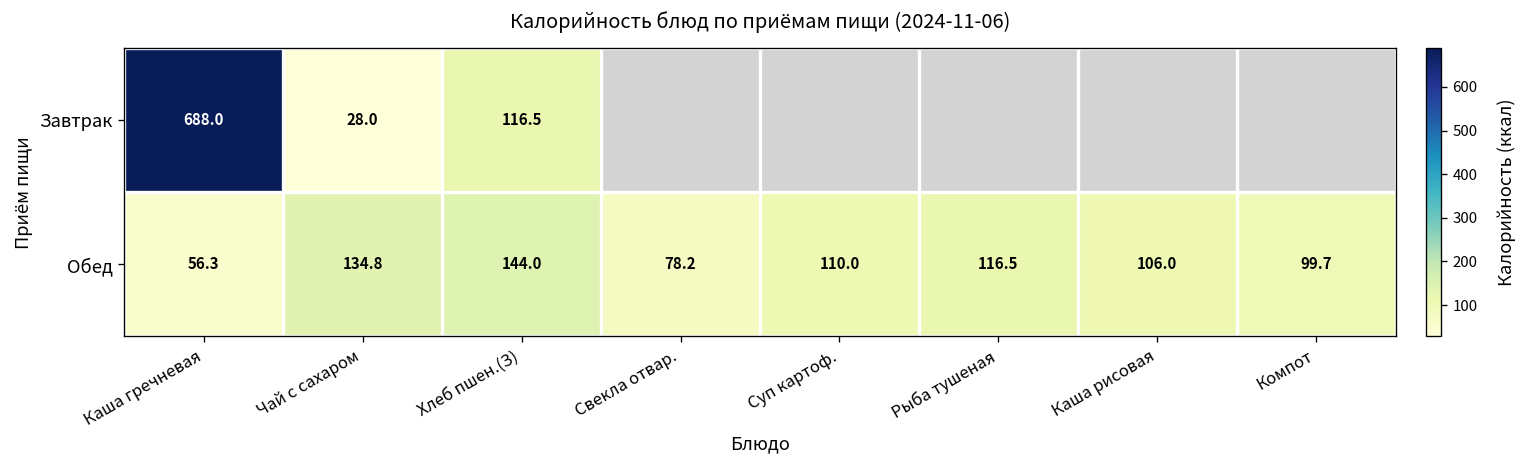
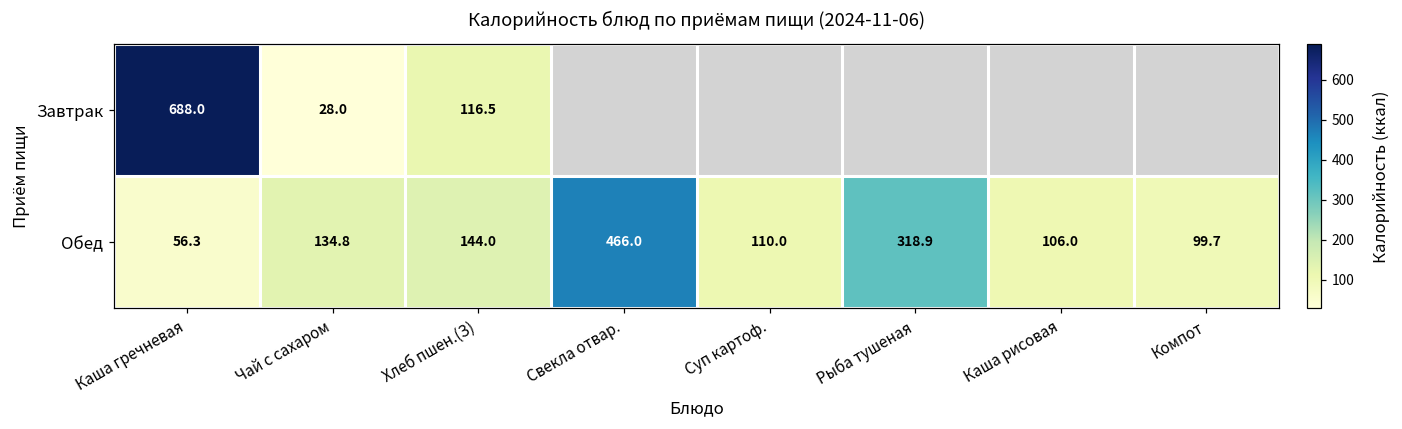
Обед, Свекла отвар.: 78.2 -> 466.0
Обед, Рыба тушеная: 116.5 -> 318.9
